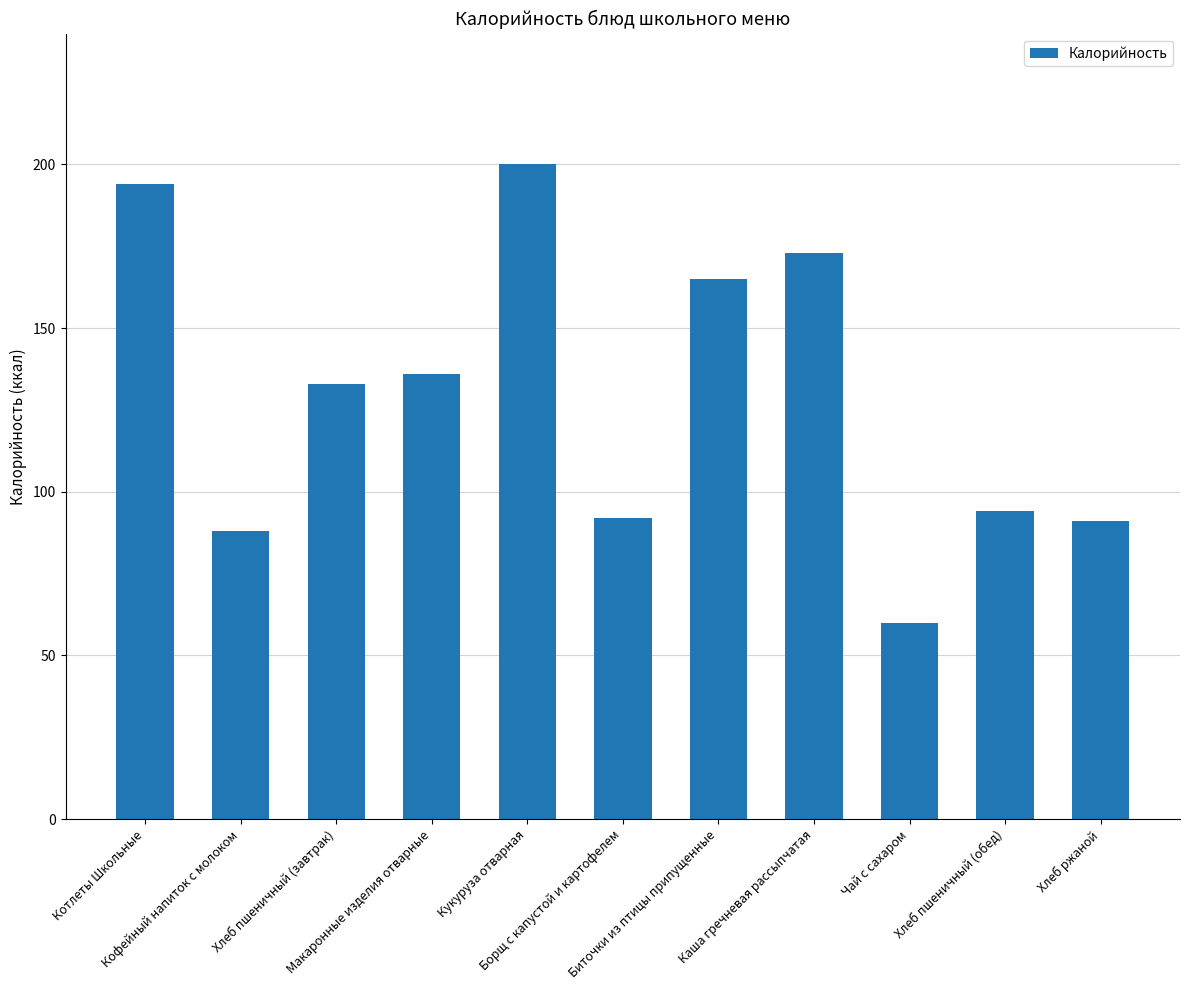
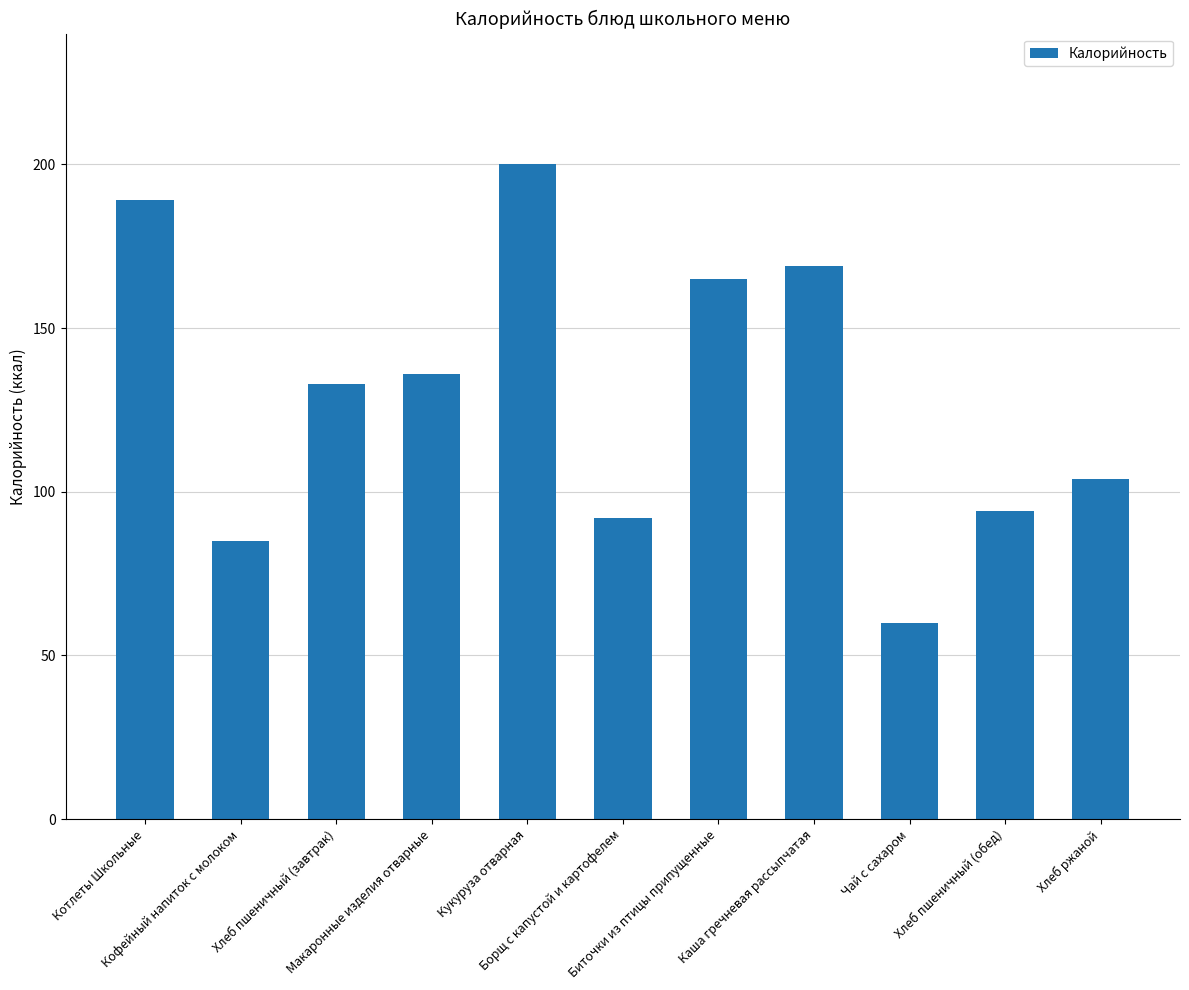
Котлеты Школьные: 194 -> 189
Кофейный напиток с молоком: 88 -> 85
Каша гречневая рассыпчатая: 173 -> 169
Хлеб ржаной: 91 -> 104
